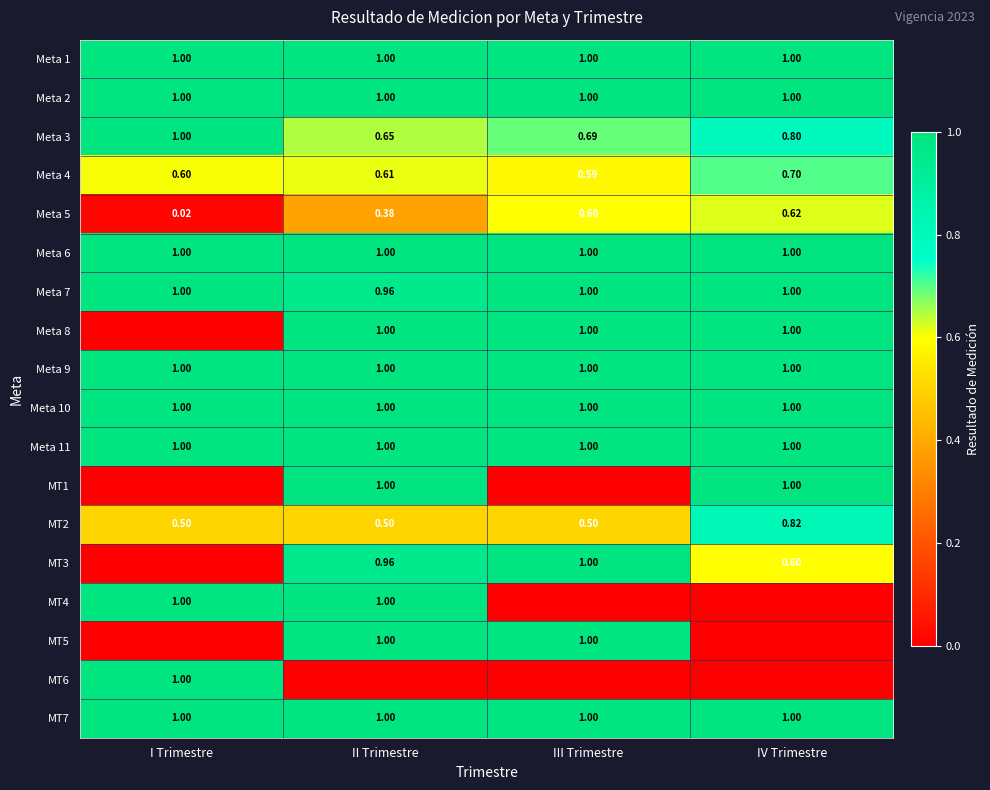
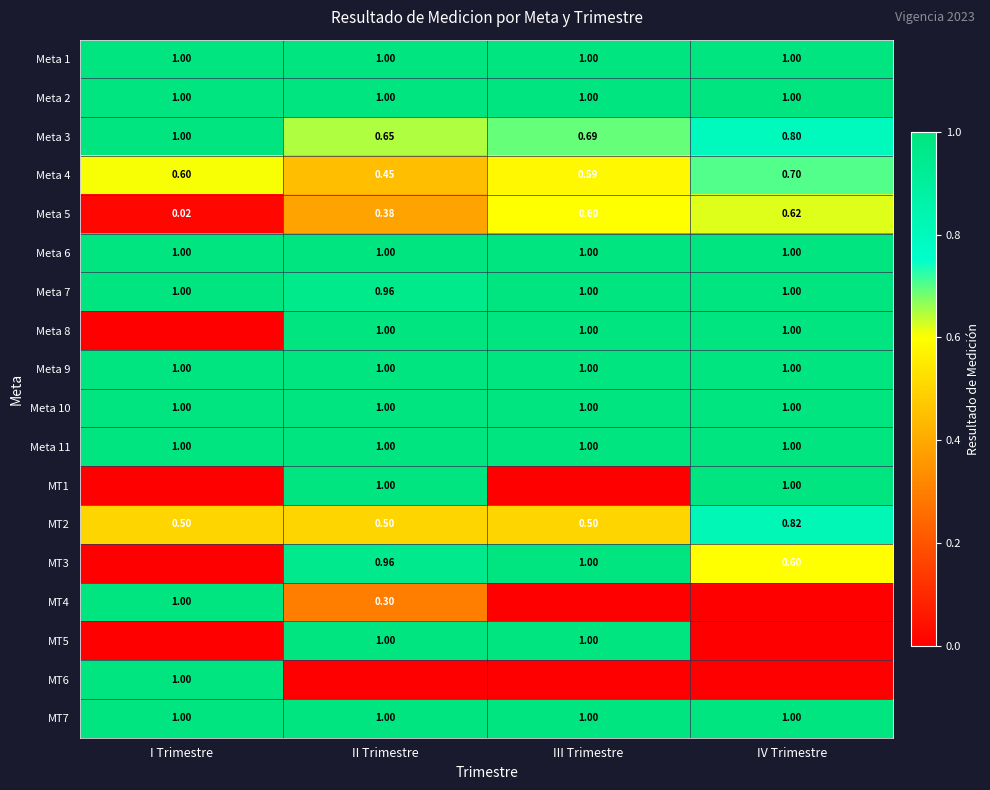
Meta 4, II Trimestre: 0.61 -> 0.45
MT4, II Trimestre: 1.00 -> 0.30
